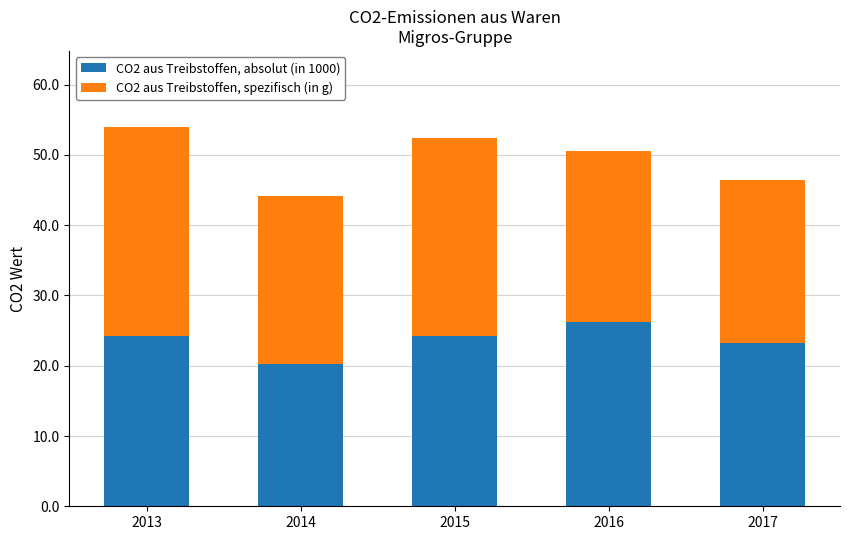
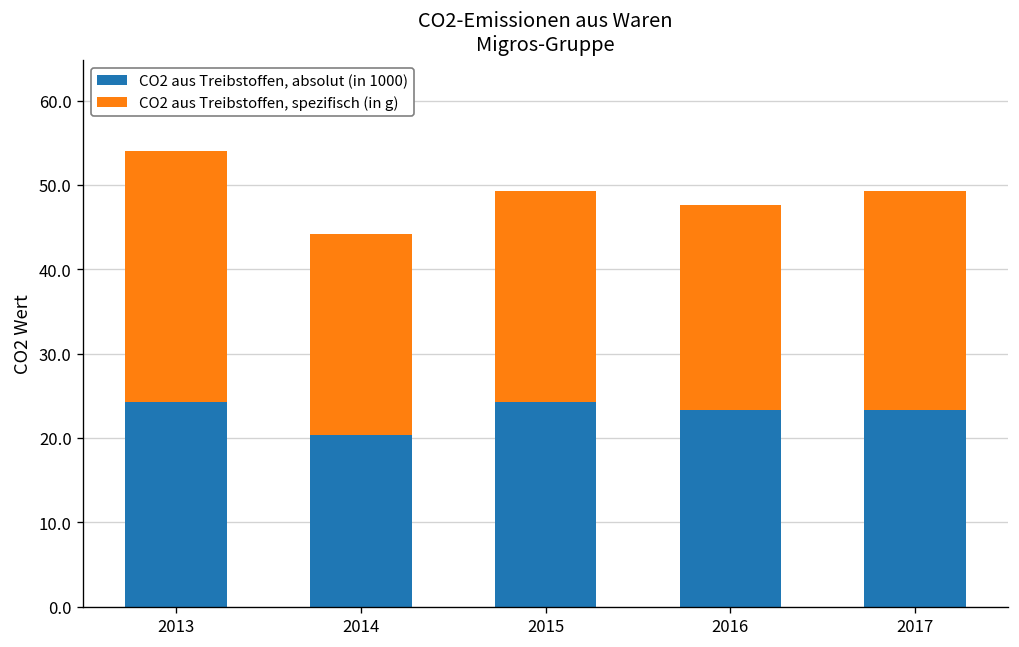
CO2 aus Treibstoffen, spezifisch (in g), 2015: 28 -> 25
CO2 aus Treibstoffen, absolut (in 1000), 2016: 26 -> 23
CO2 aus Treibstoffen, spezifisch (in g), 2017: 23 -> 26
